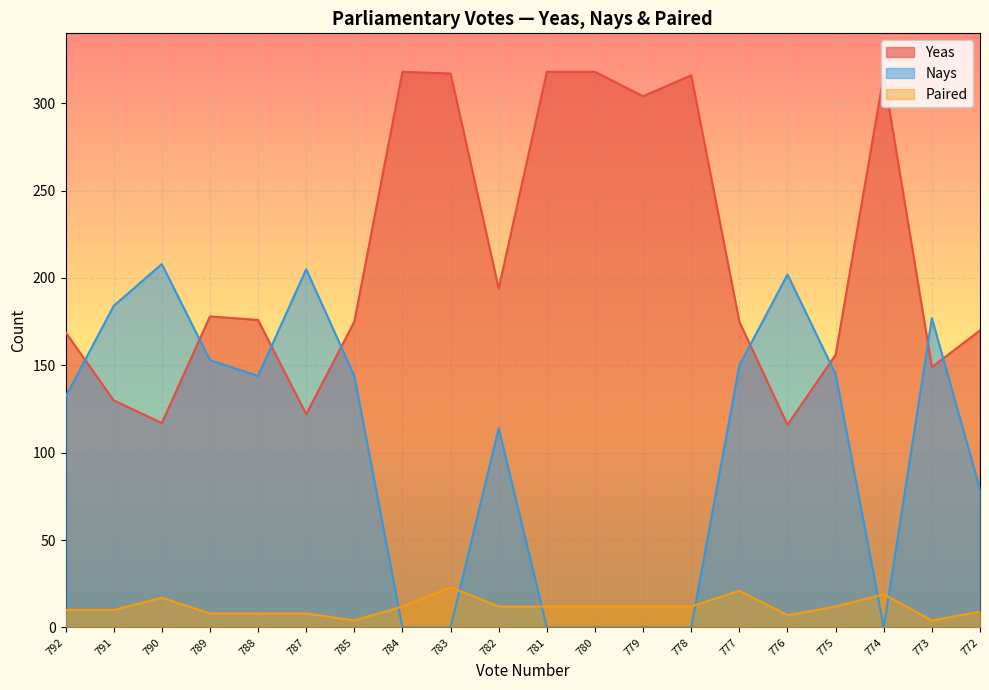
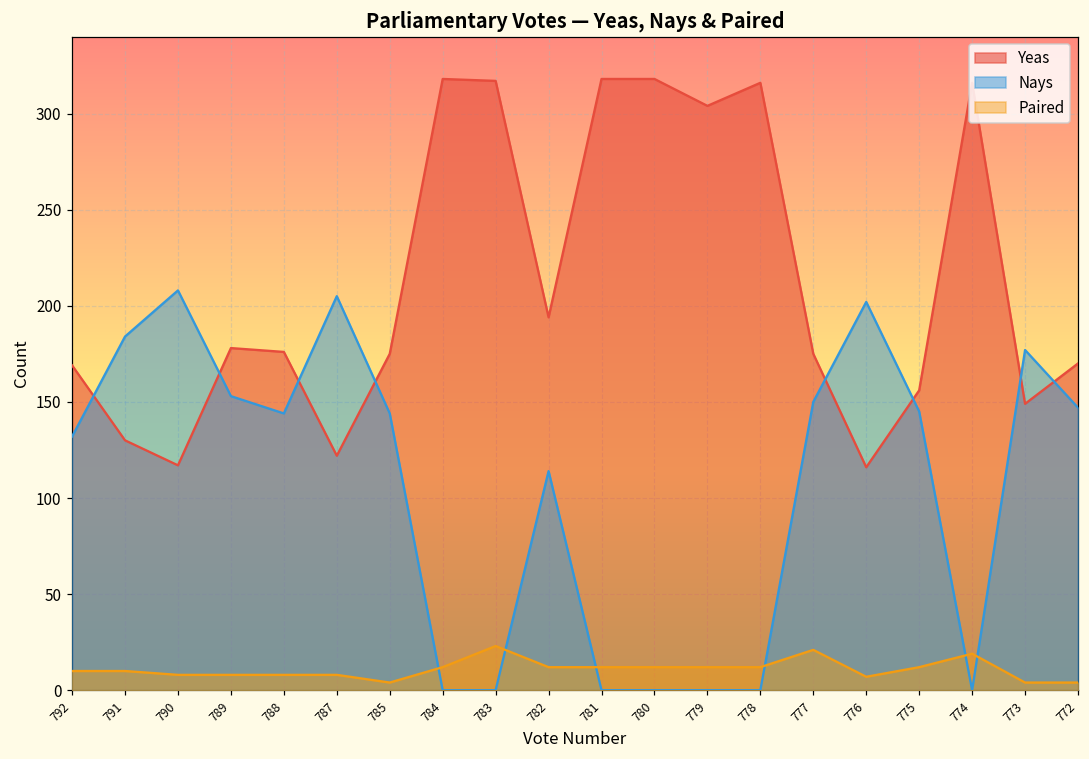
Paired, 790: 17 -> 8
Nays, 772: 79 -> 147
Paired, 772: 9 -> 4
